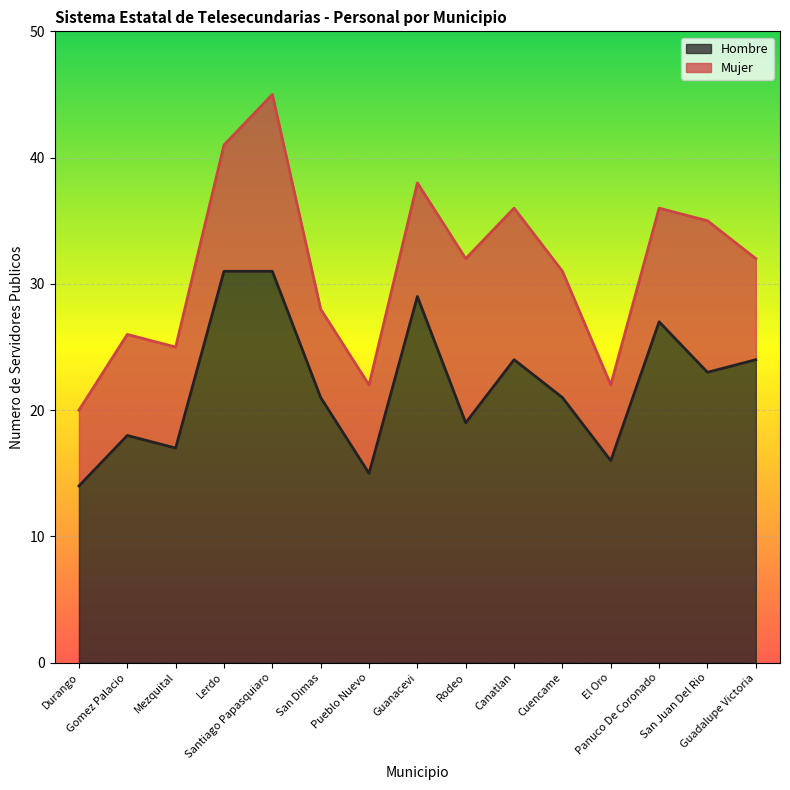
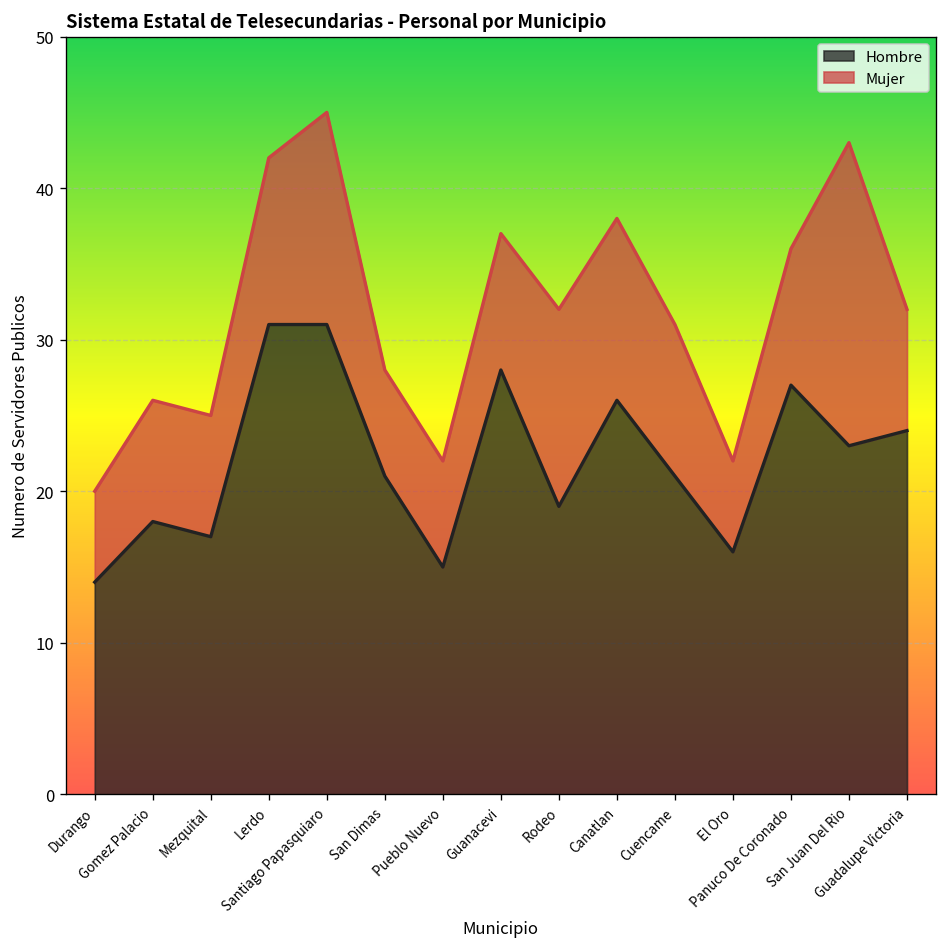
Mujer, Lerdo: 10 -> 11
Hombre, Guanacevi: 29 -> 28
Hombre, Canatlan: 24 -> 26
Mujer, San Juan Del Rio: 12 -> 20
